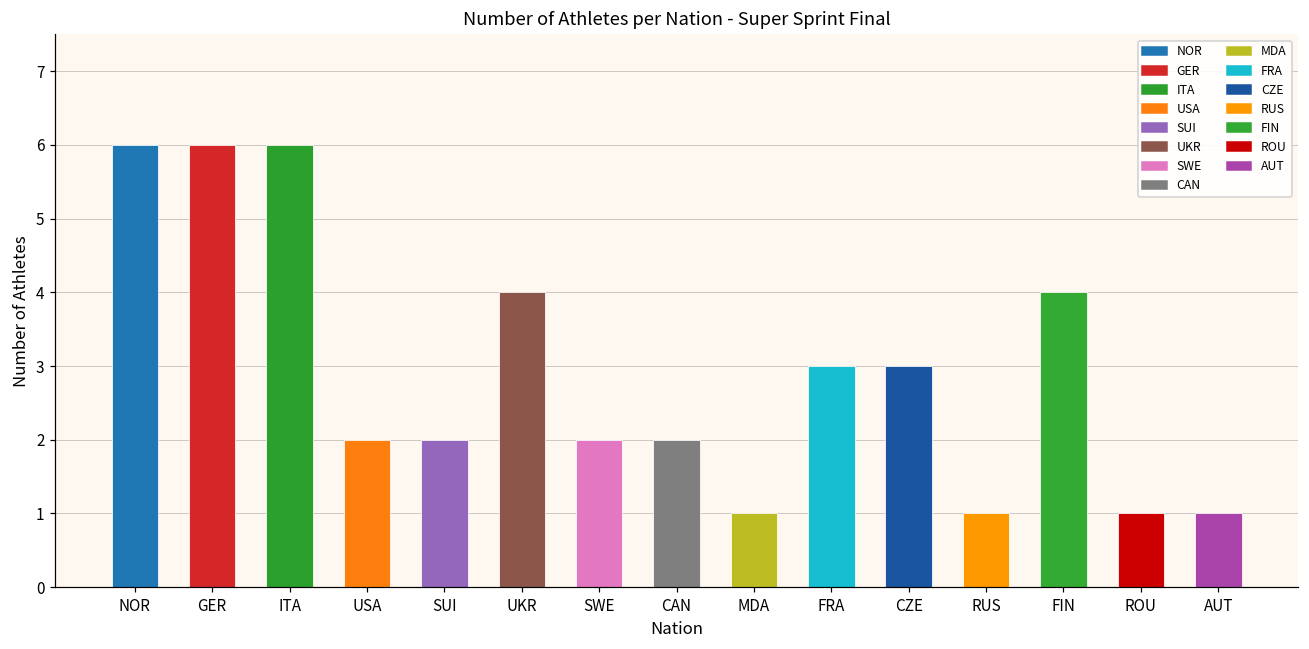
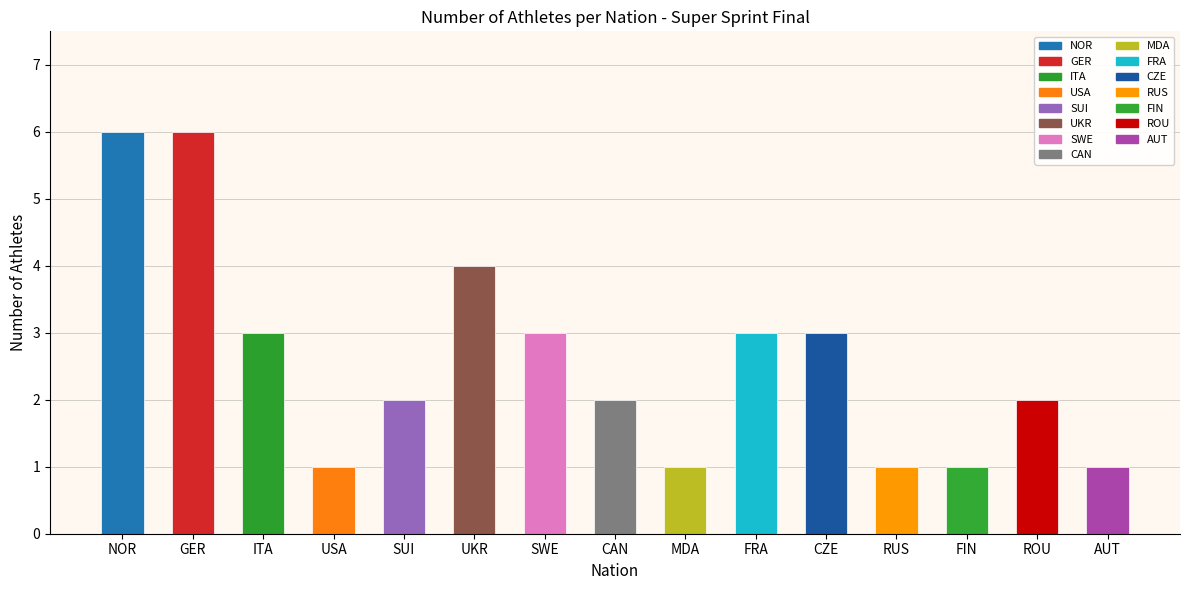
ITA: 6 -> 3
USA: 2 -> 1
SWE: 2 -> 3
FIN: 4 -> 1
ROU: 1 -> 2
